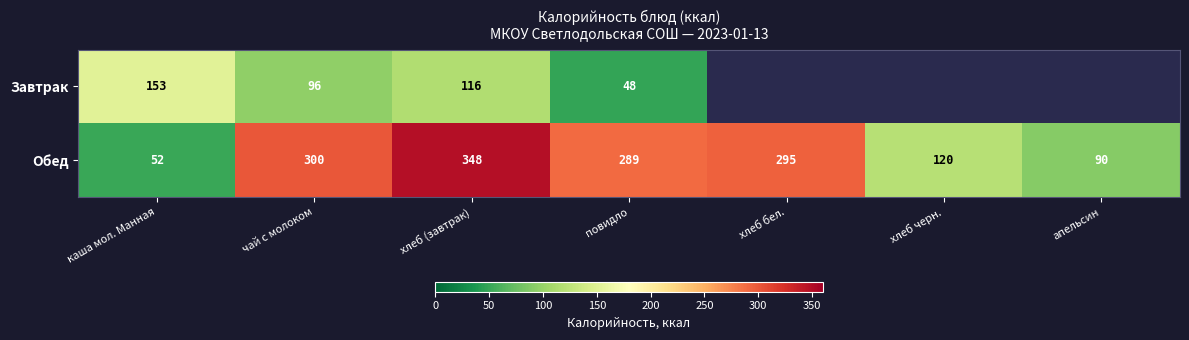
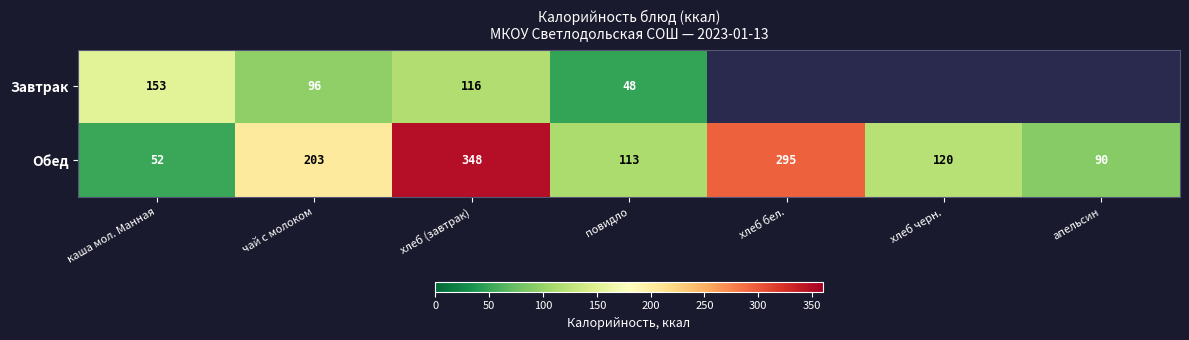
Обед, чай с молоком: 300 -> 203
Обед, повидло: 289 -> 113
